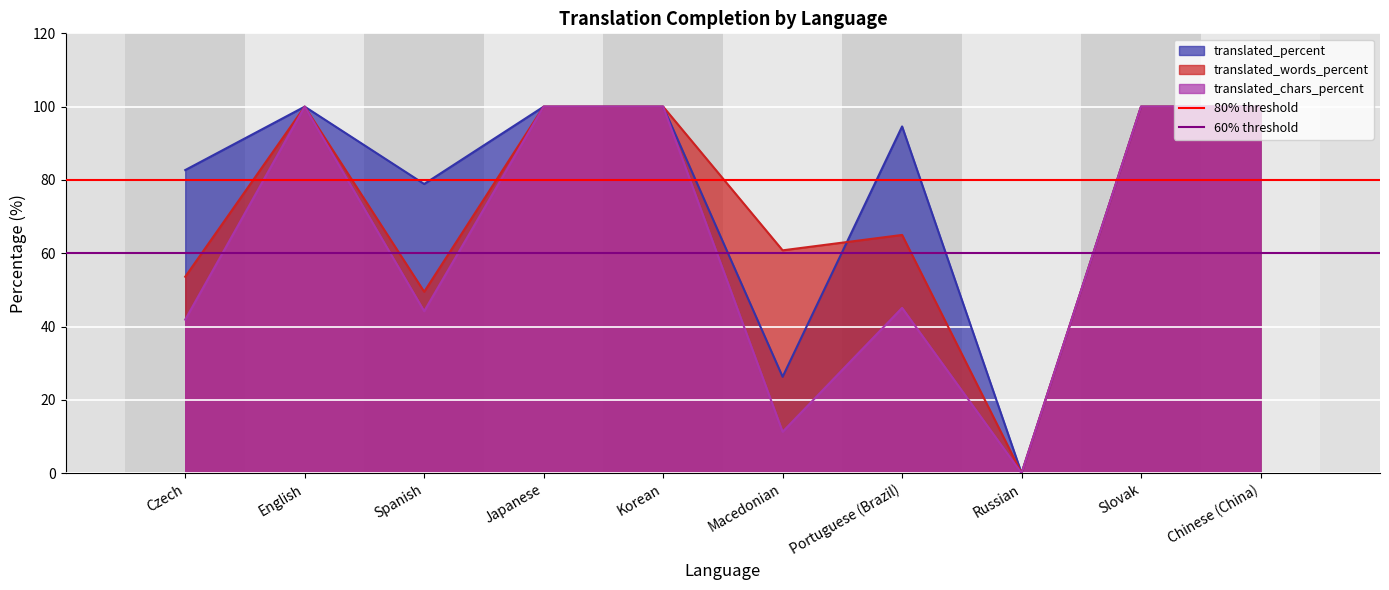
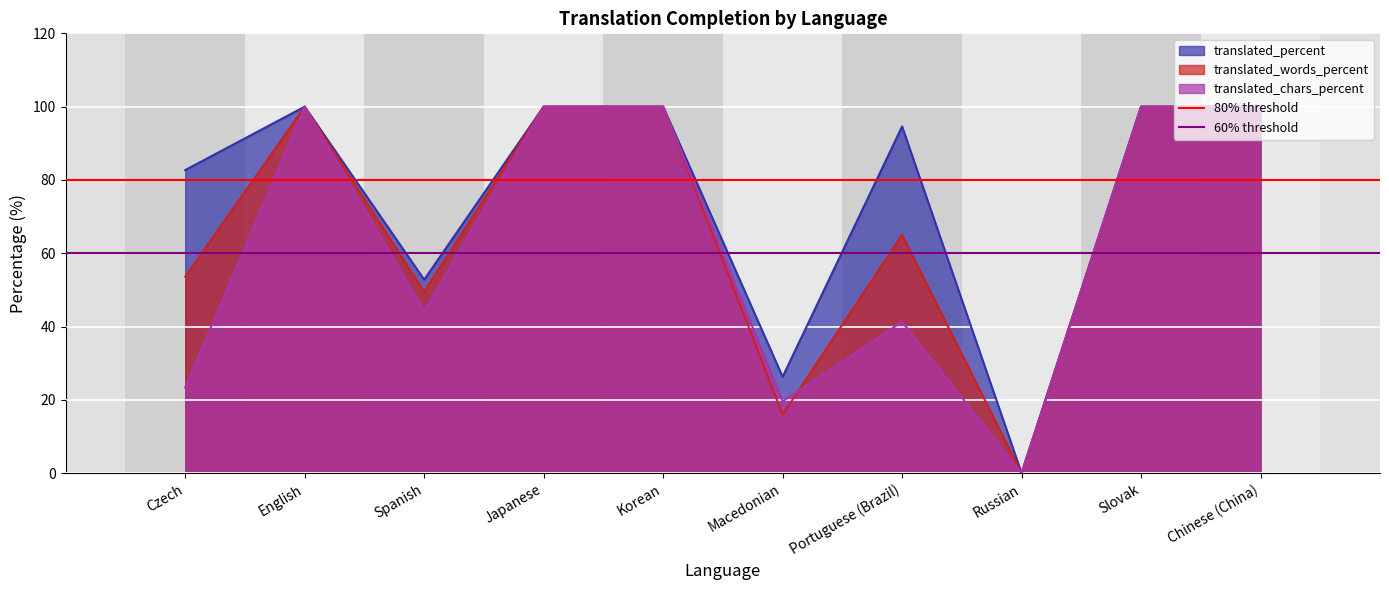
translated_chars_percent, Czech: 42 -> 23
translated_percent, Spanish: 79 -> 53
translated_words_percent, Macedonian: 61 -> 16
translated_chars_percent, Macedonian: 11 -> 20
translated_chars_percent, Portuguese (Brazil): 45 -> 41
